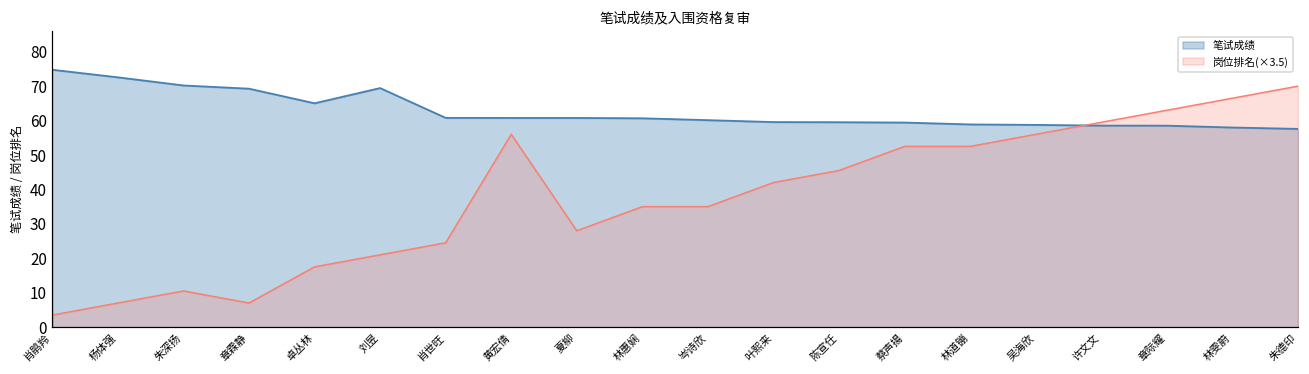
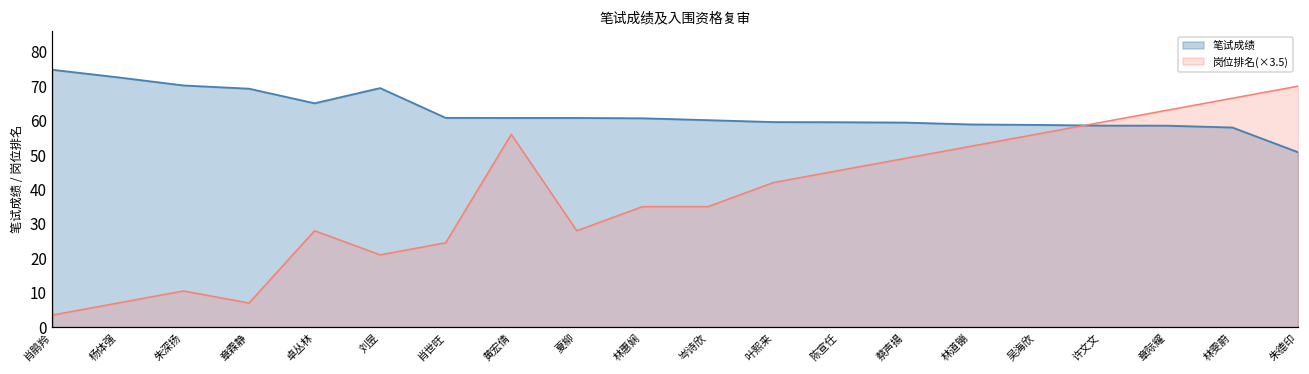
岗位排名(×3.5), 卓丛林: 18 -> 28
岗位排名(×3.5), 蔡声揚: 53 -> 49
笔试成绩, 朱德印: 58 -> 51
